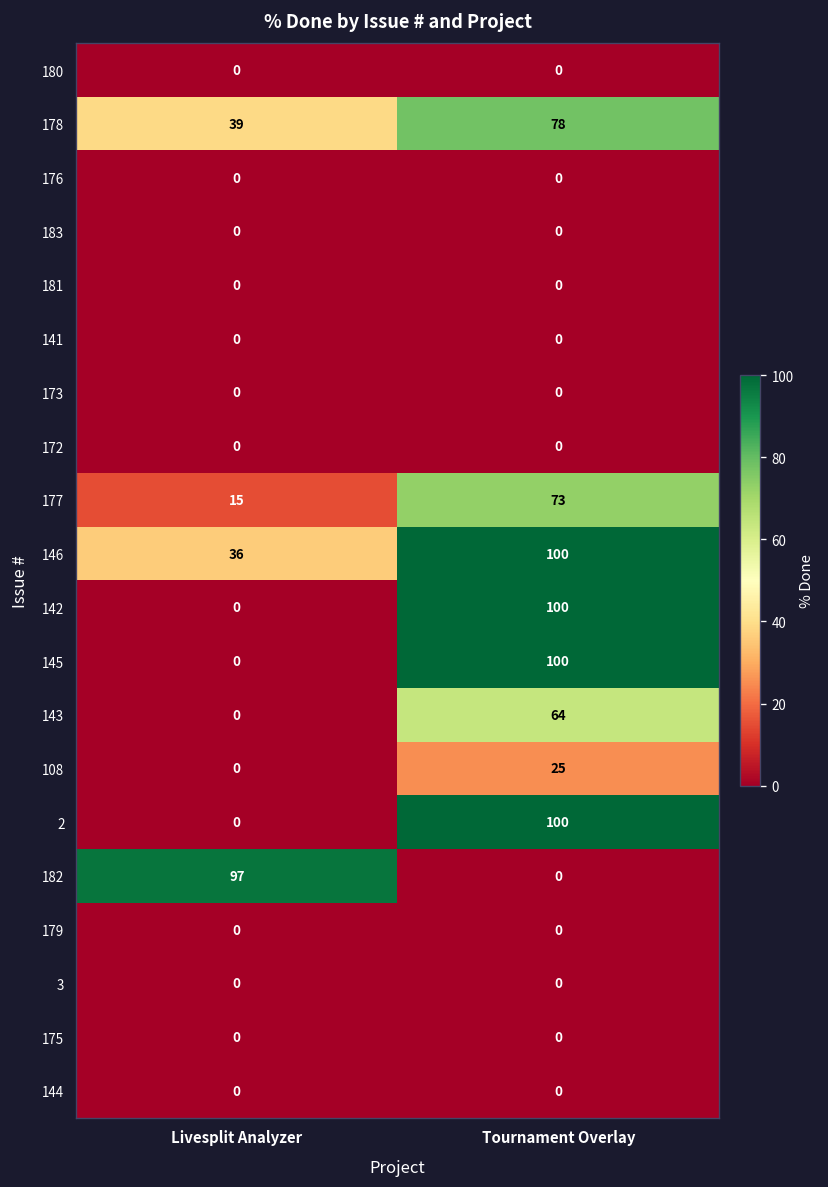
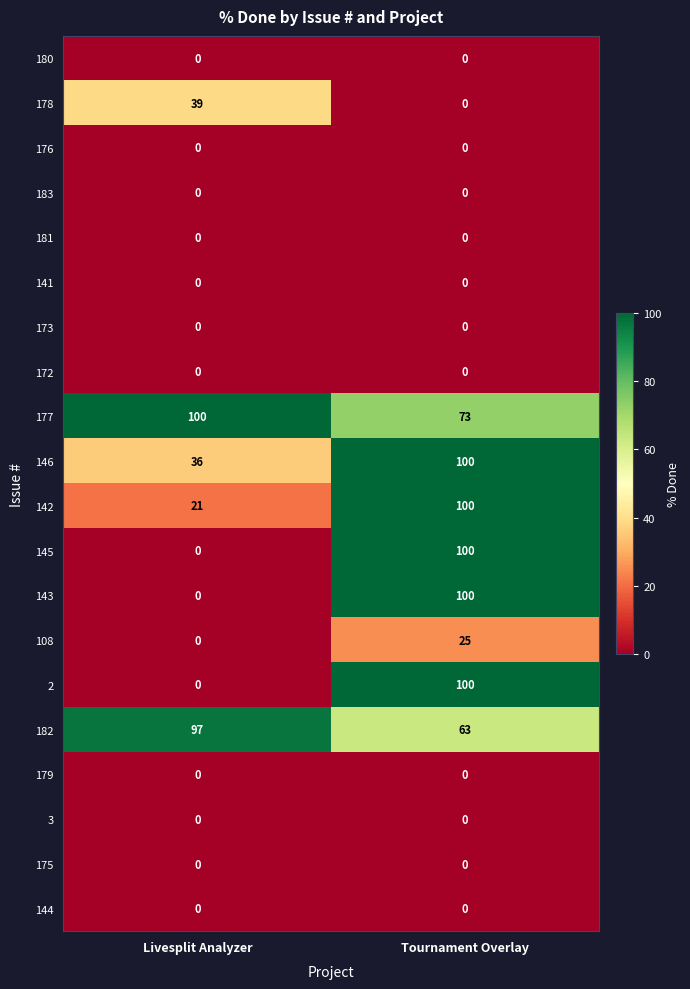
178, Tournament Overlay: 78 -> 0
177, Livesplit Analyzer: 15 -> 100
142, Livesplit Analyzer: 0 -> 21
143, Tournament Overlay: 64 -> 100
182, Tournament Overlay: 0 -> 63
